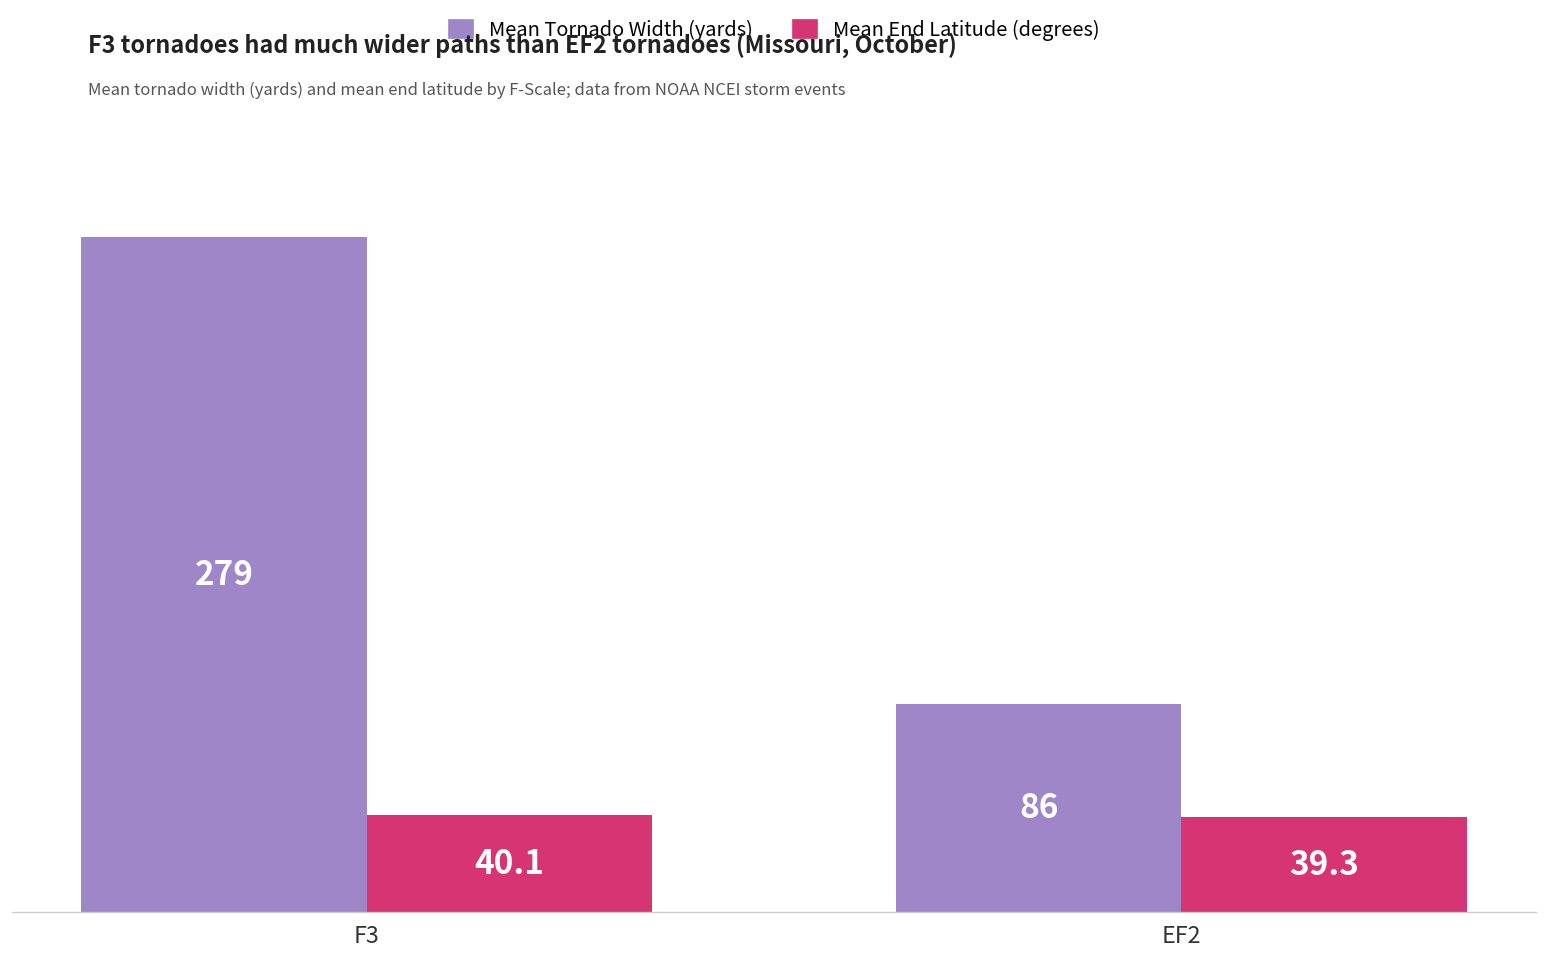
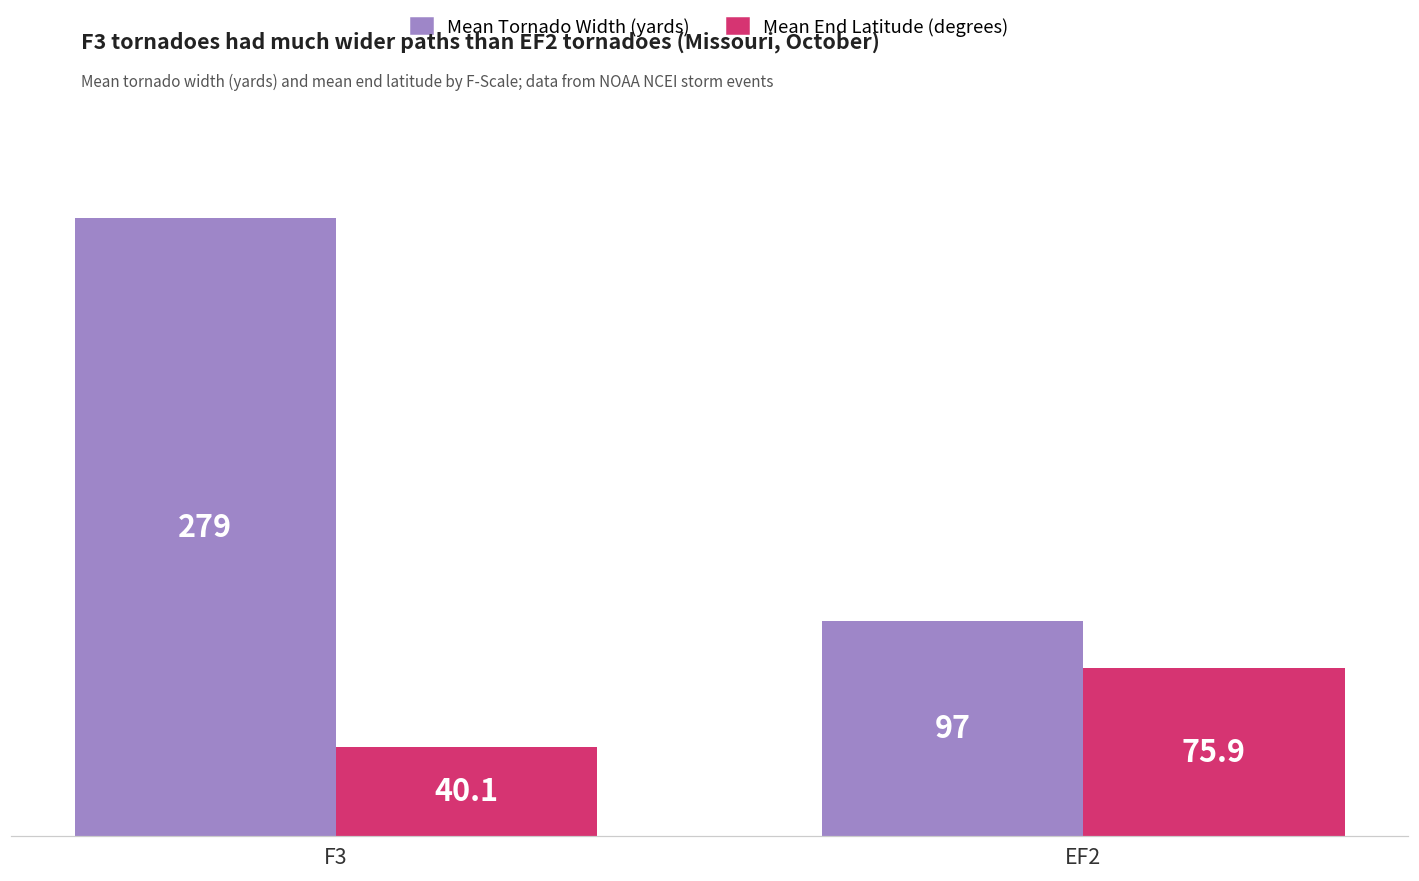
Mean Tornado Width (yards), EF2: 86 -> 97
Mean End Latitude (degrees), EF2: 39.3 -> 75.9
